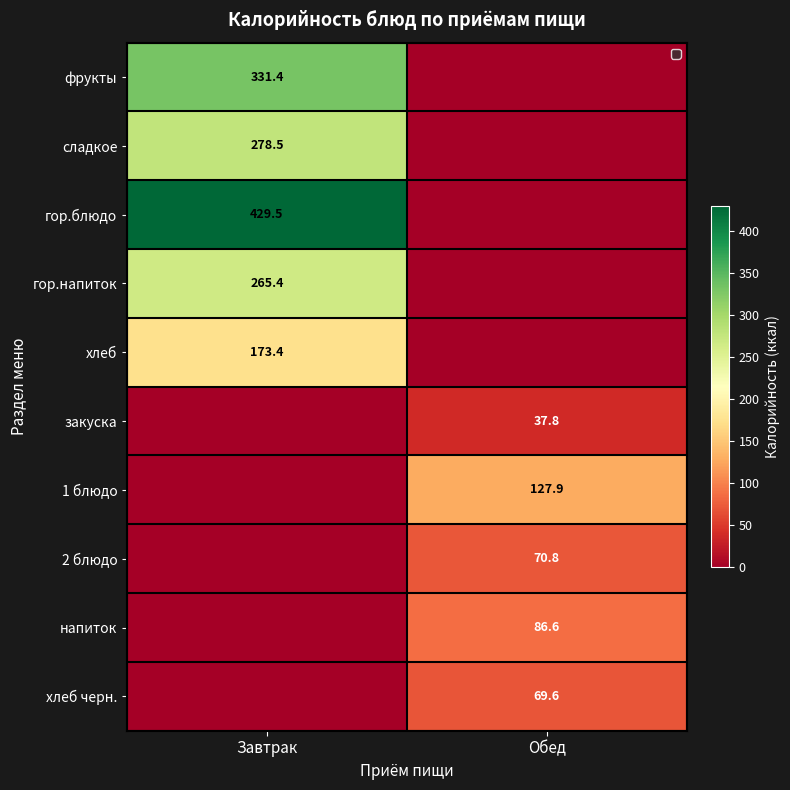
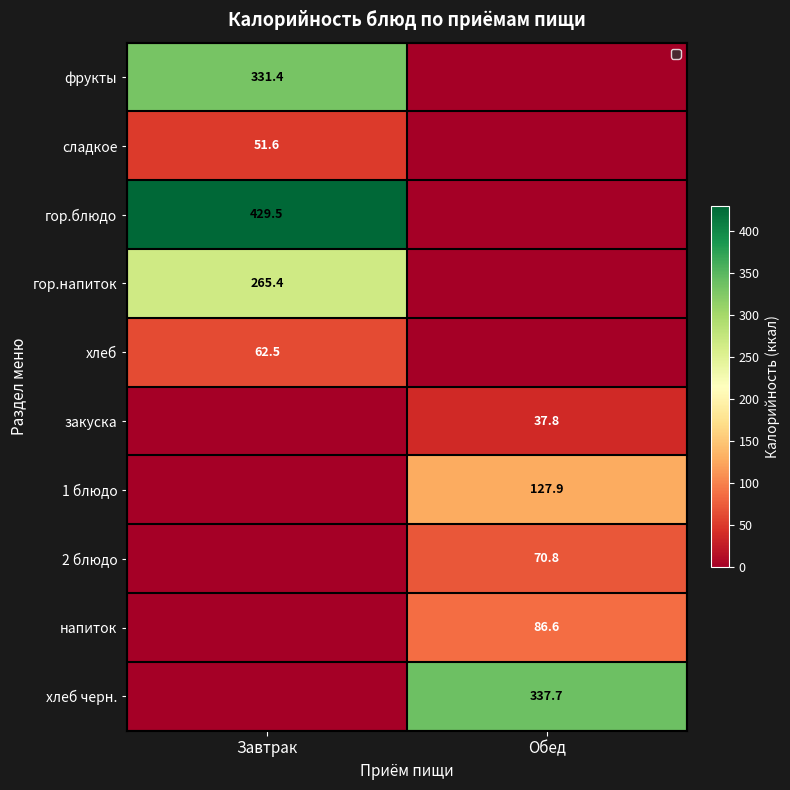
сладкое, Завтрак: 278.5 -> 51.6
хлеб, Завтрак: 173.4 -> 62.5
хлеб черн., Обед: 69.6 -> 337.7
